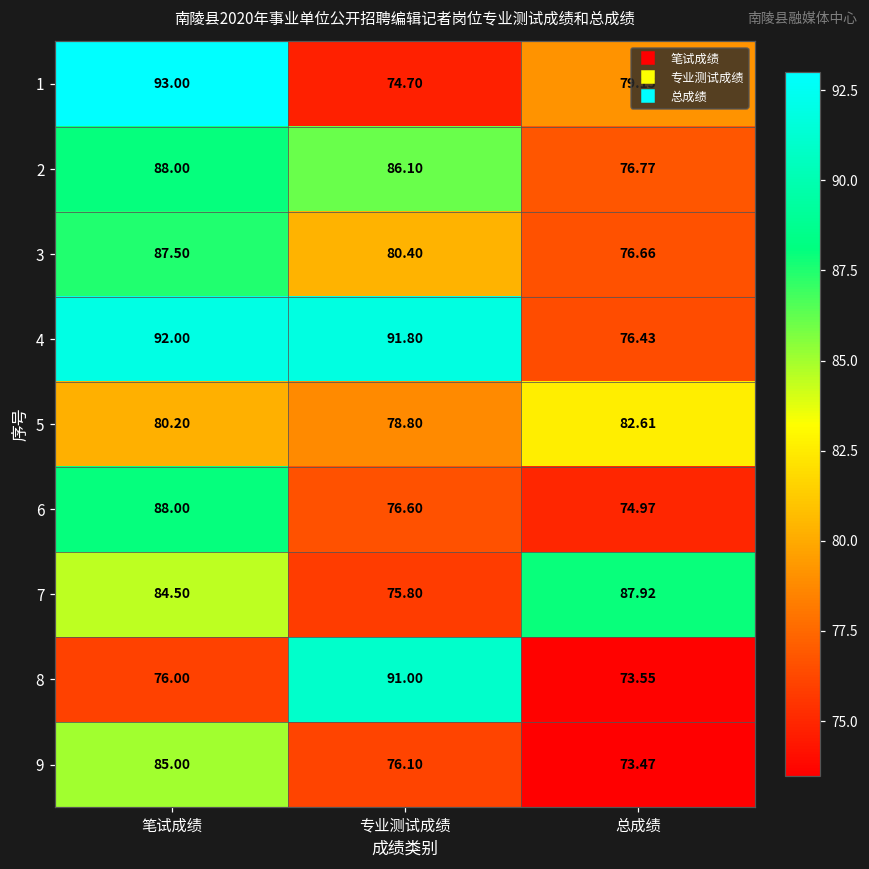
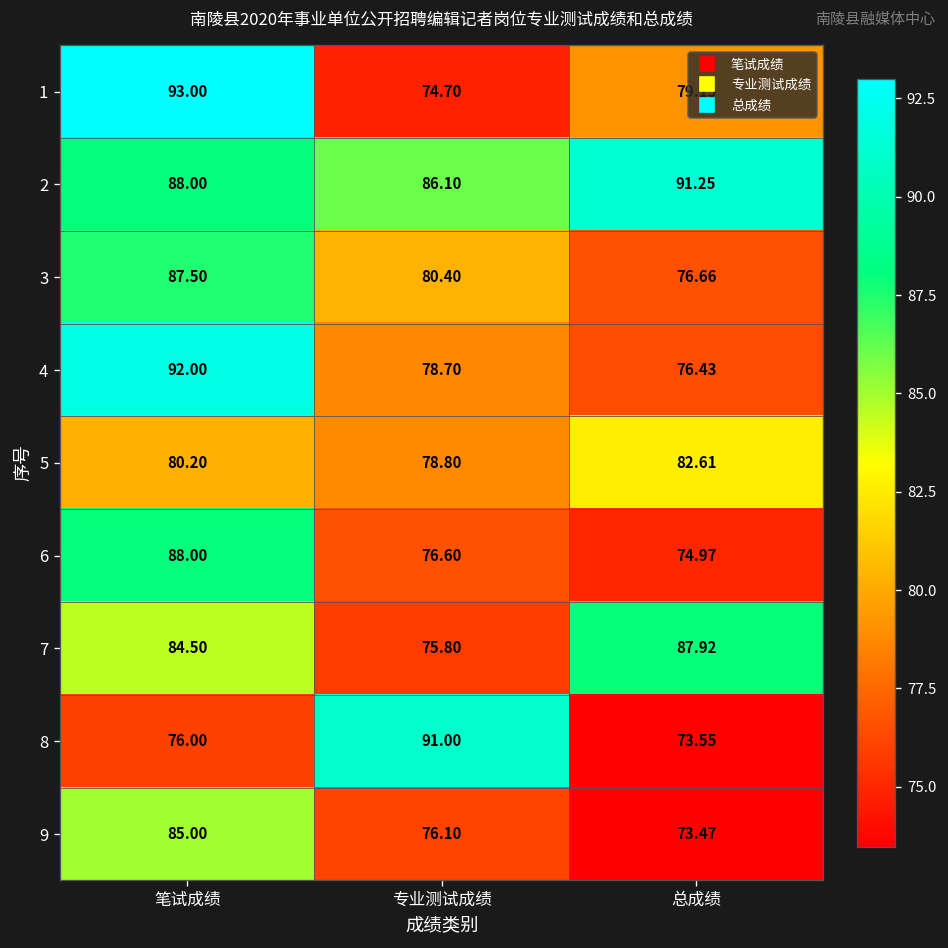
2, 总成绩: 76.77 -> 91.25
4, 专业测试成绩: 91.80 -> 78.70
